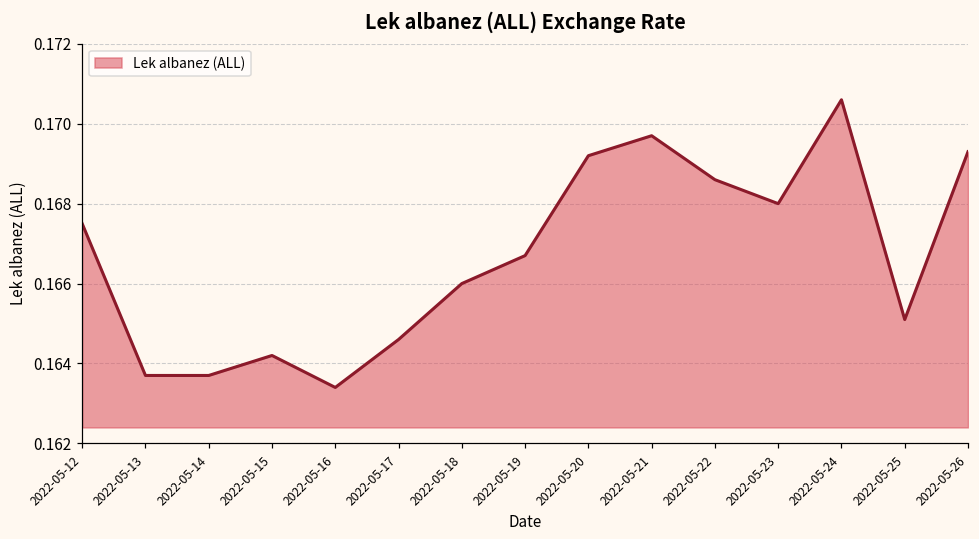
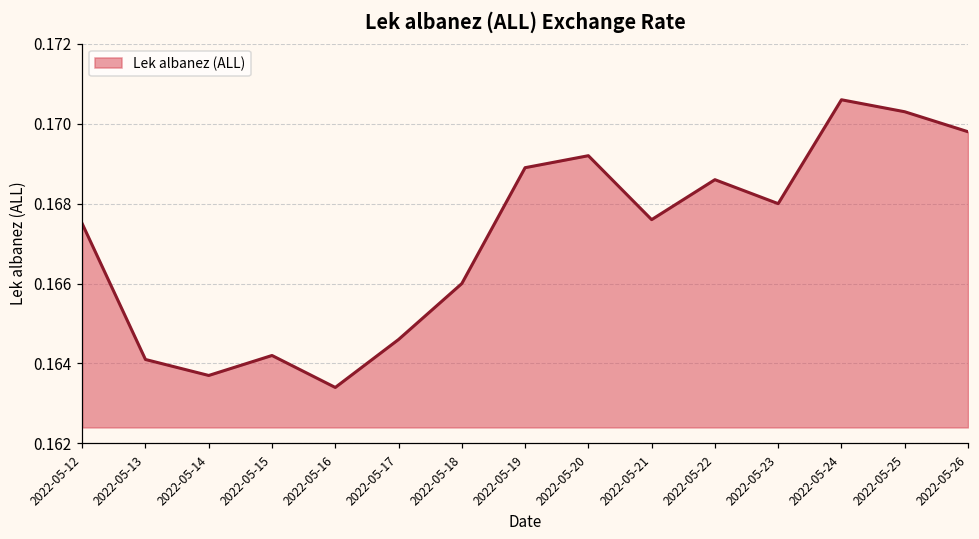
2022-05-13: 0.1637 -> 0.1641
2022-05-19: 0.1667 -> 0.1689
2022-05-21: 0.1697 -> 0.1676
2022-05-25: 0.1651 -> 0.1703
2022-05-26: 0.1693 -> 0.1698
